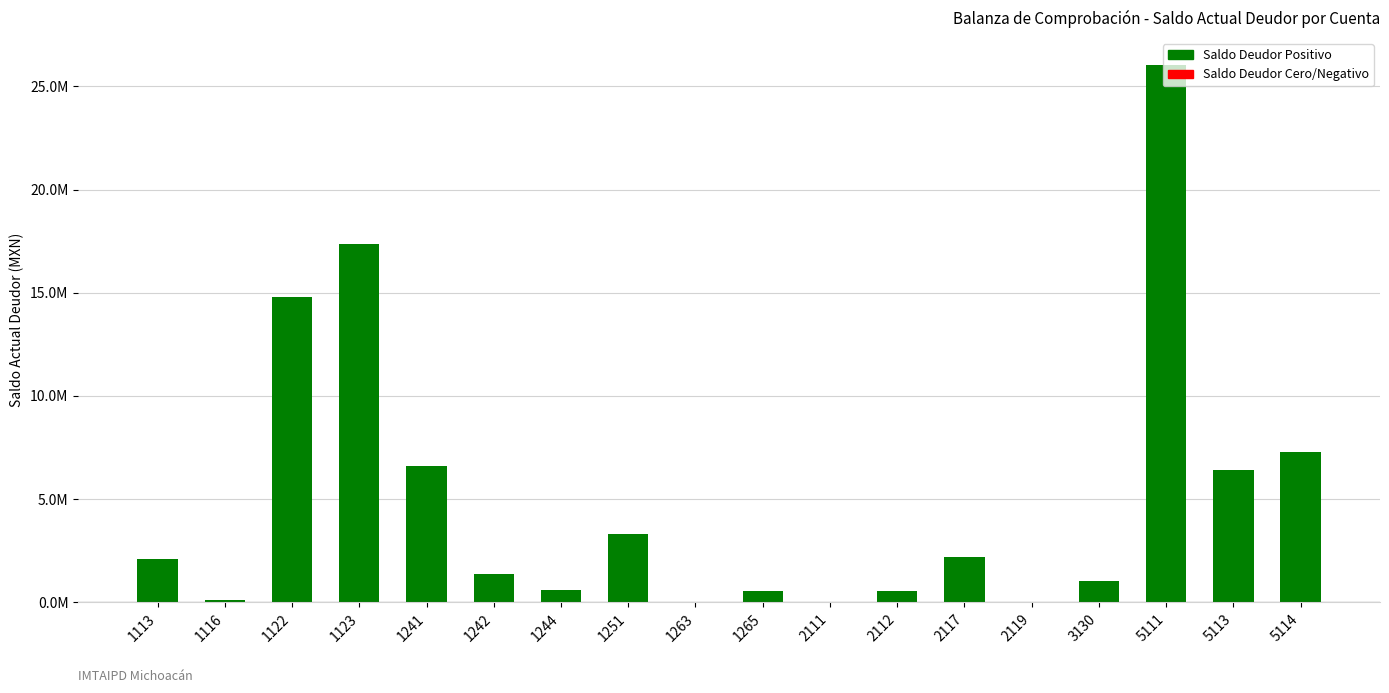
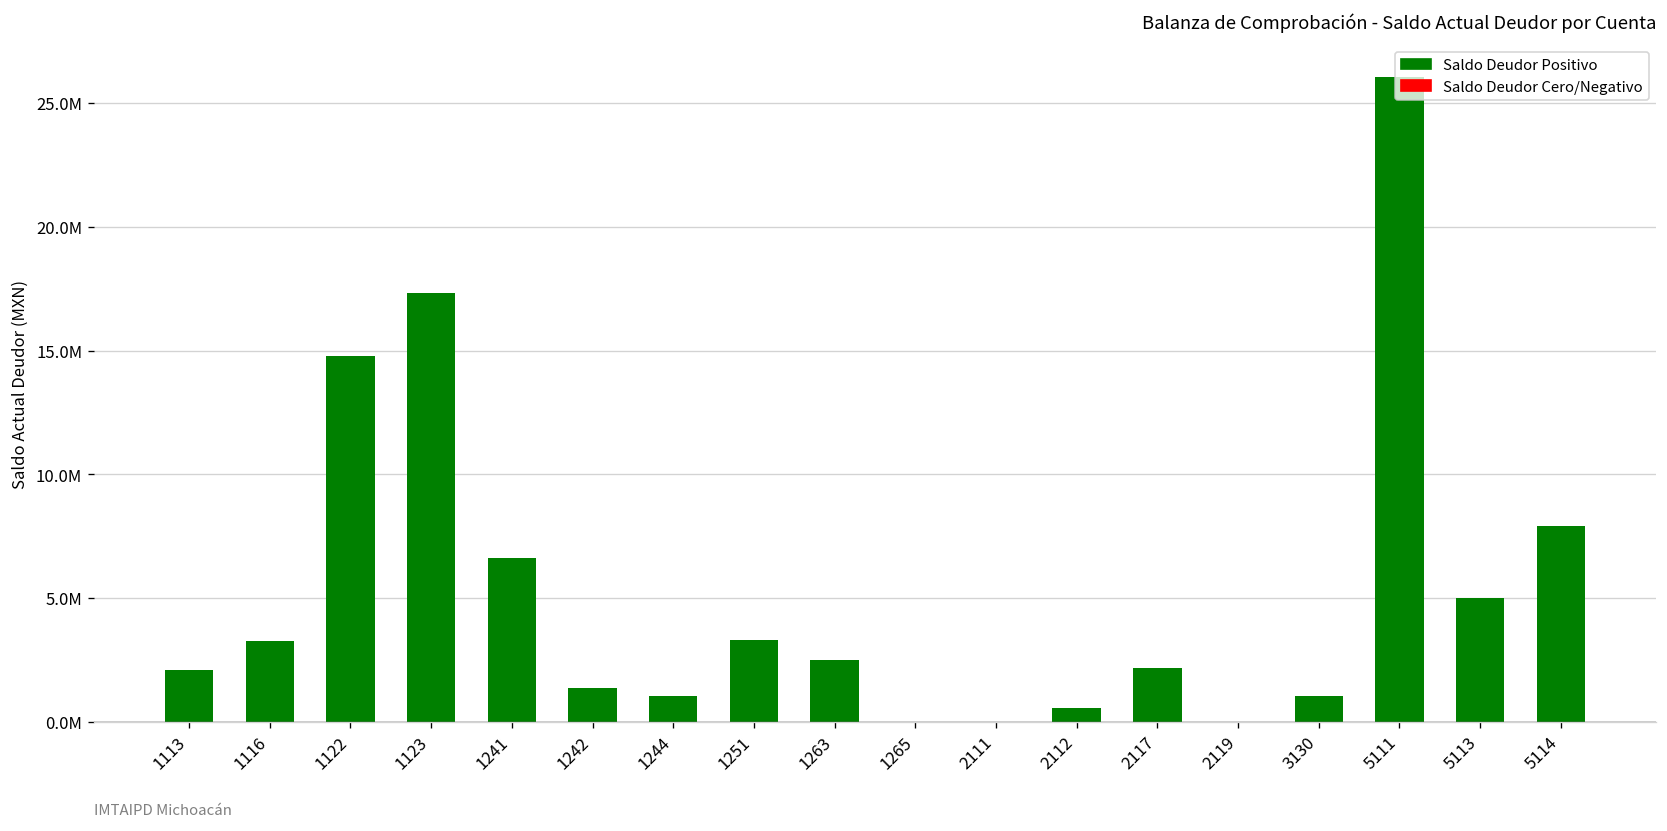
1116: 100000 -> 3300000
1244: 600000 -> 1100000
1263: 0 -> 2500000
1265: 500000 -> 0
5113: 6400000 -> 5000000
5114: 7300000 -> 7900000
